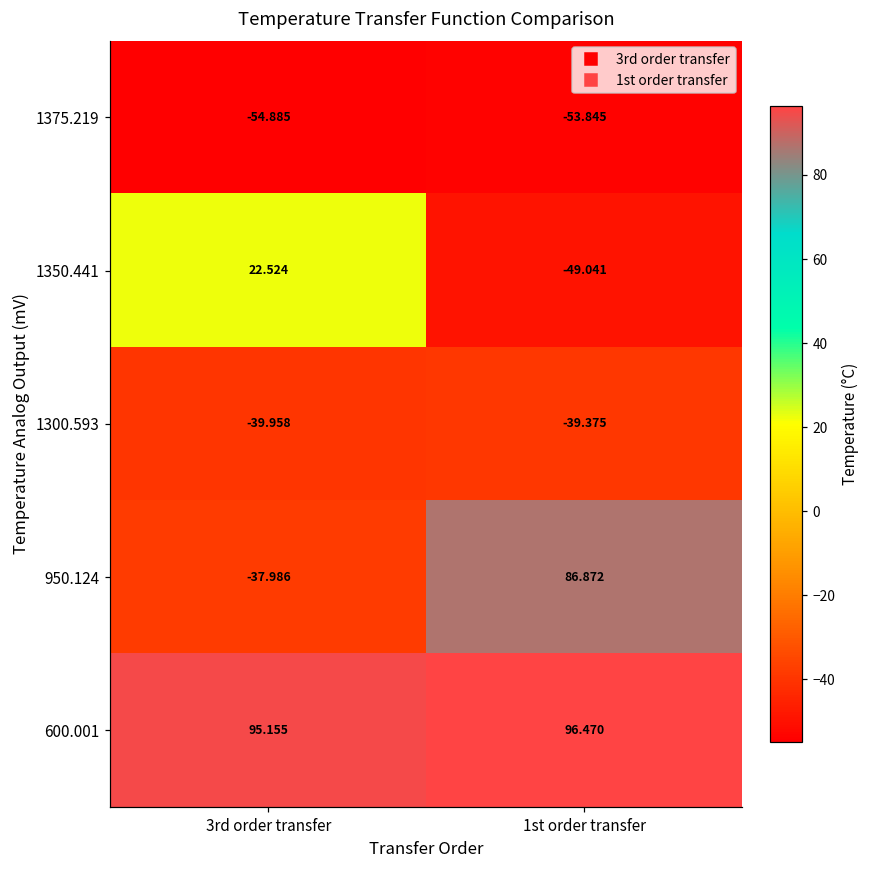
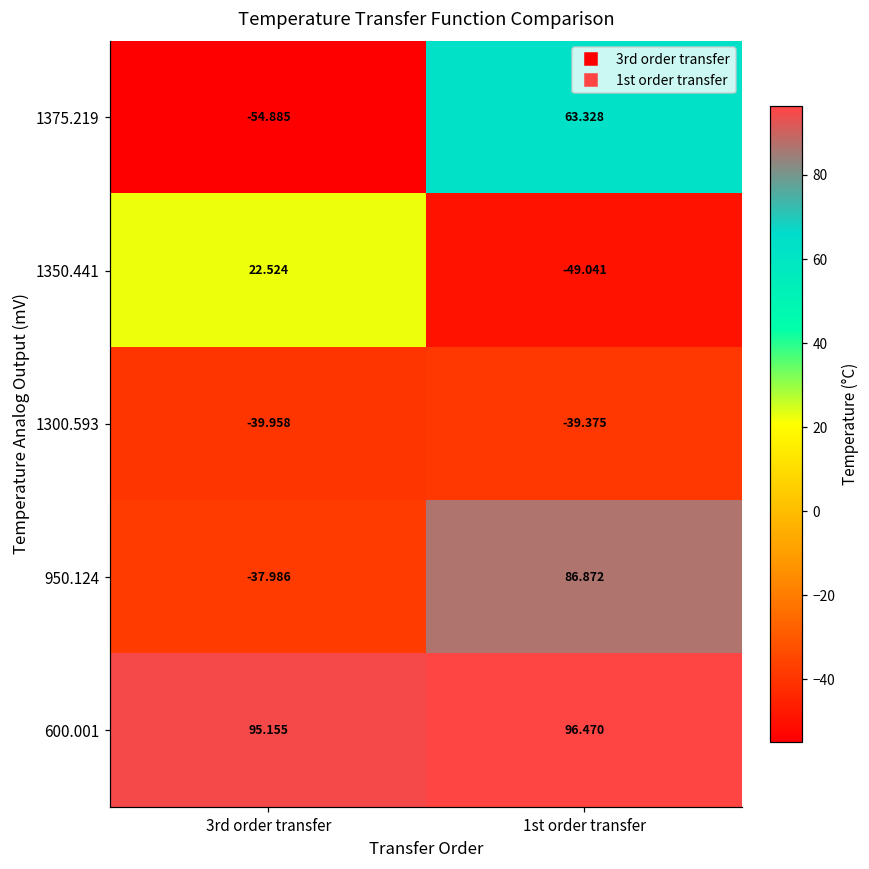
1375.219, 1st order transfer: -53.845 -> 63.328
